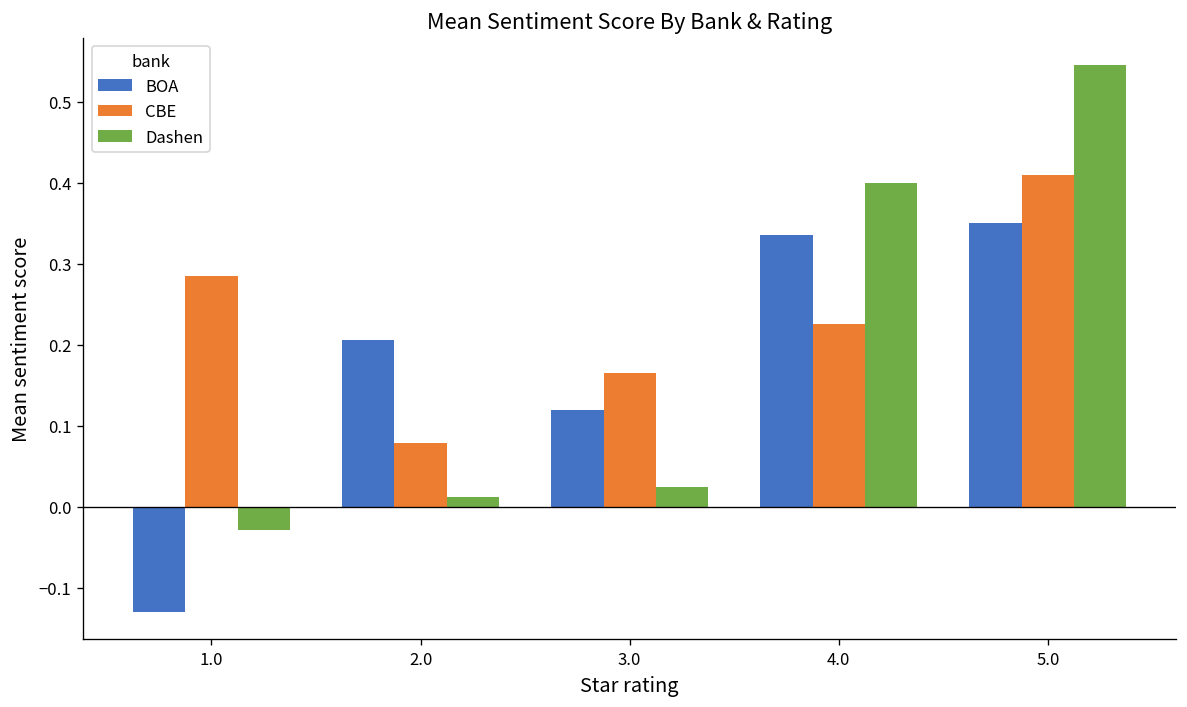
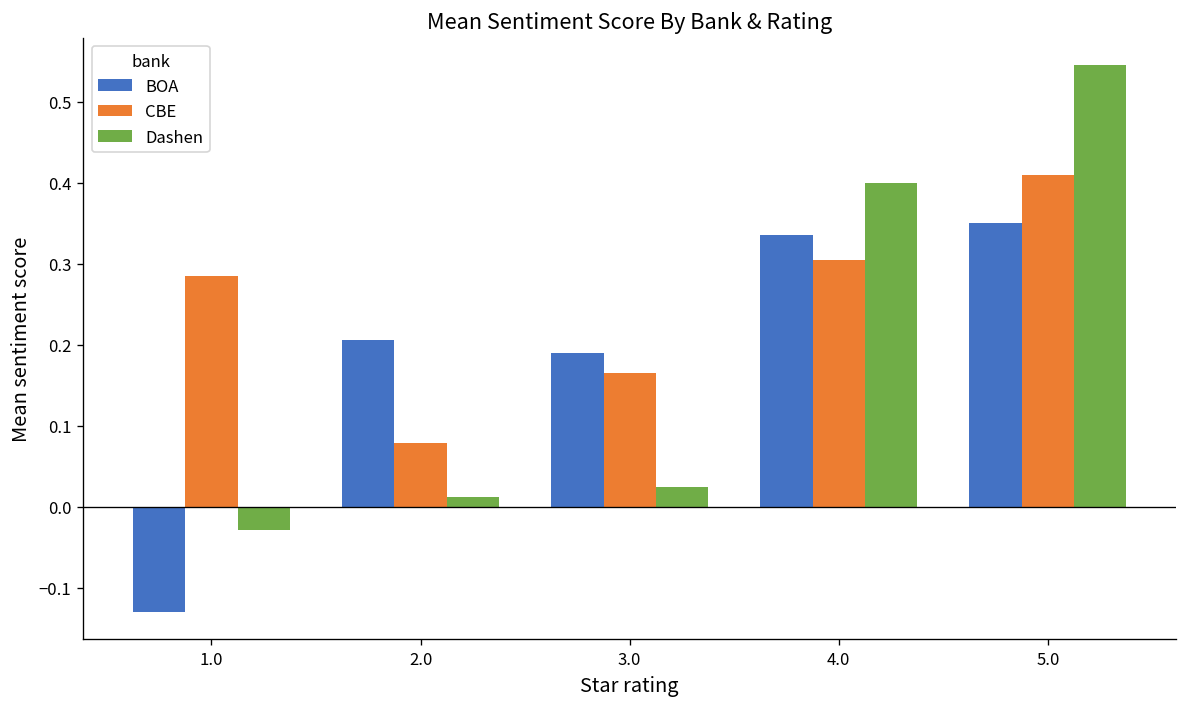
BOA, 3.0: 0.12 -> 0.19
CBE, 4.0: 0.23 -> 0.31
